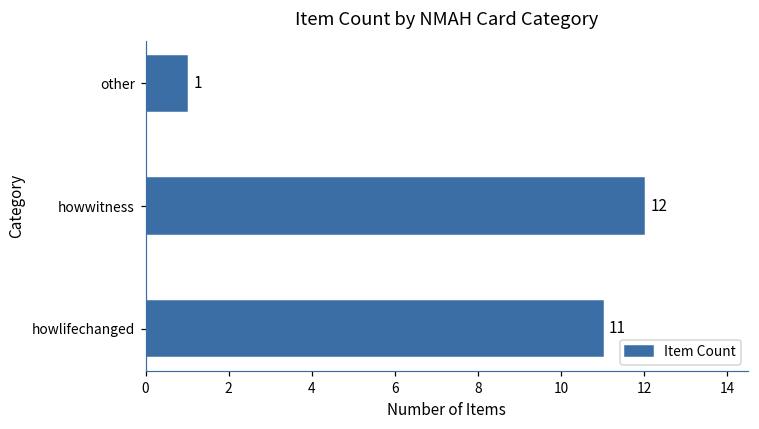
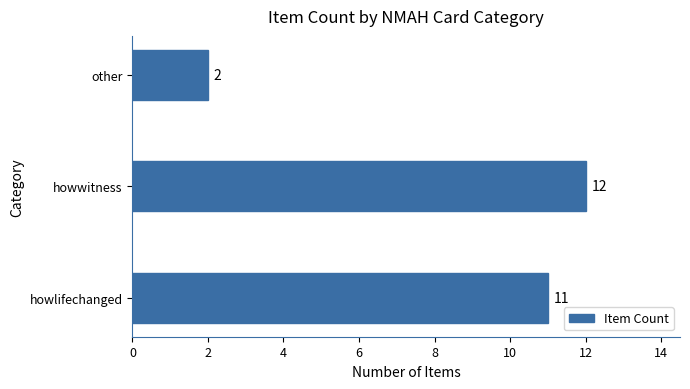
other: 1 -> 2
